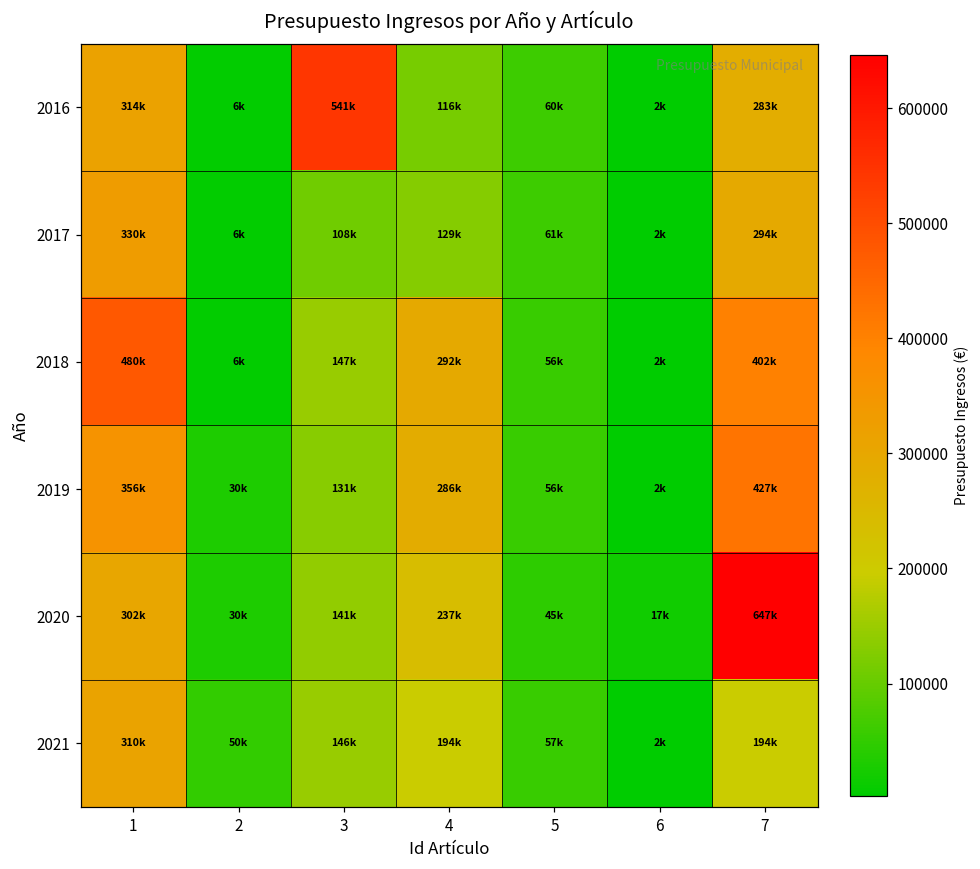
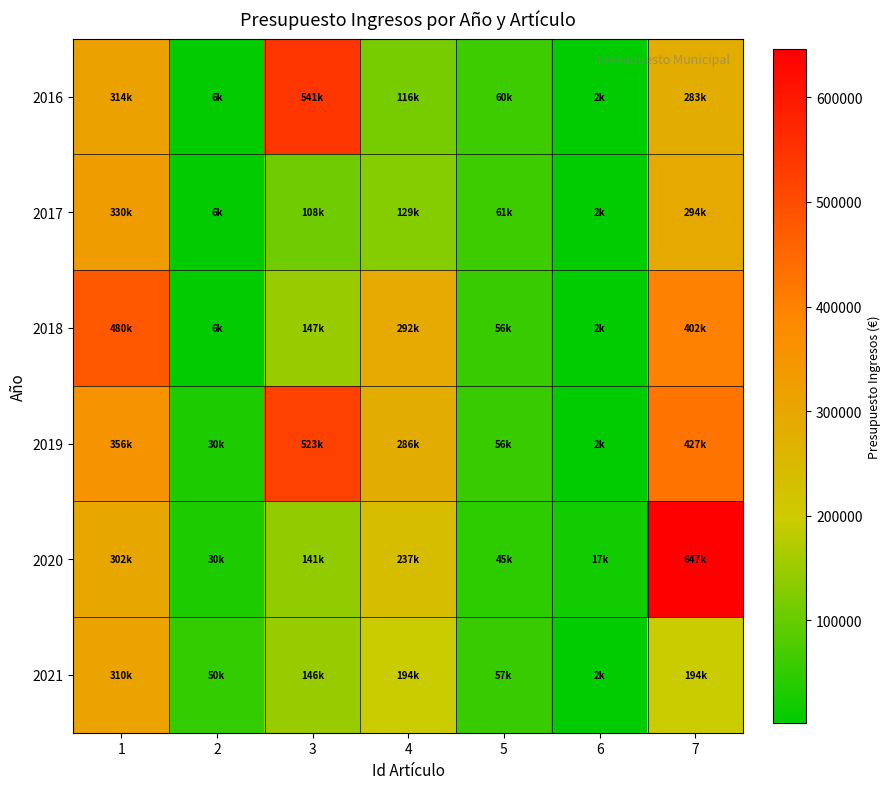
2019, 3: 131k -> 523k
